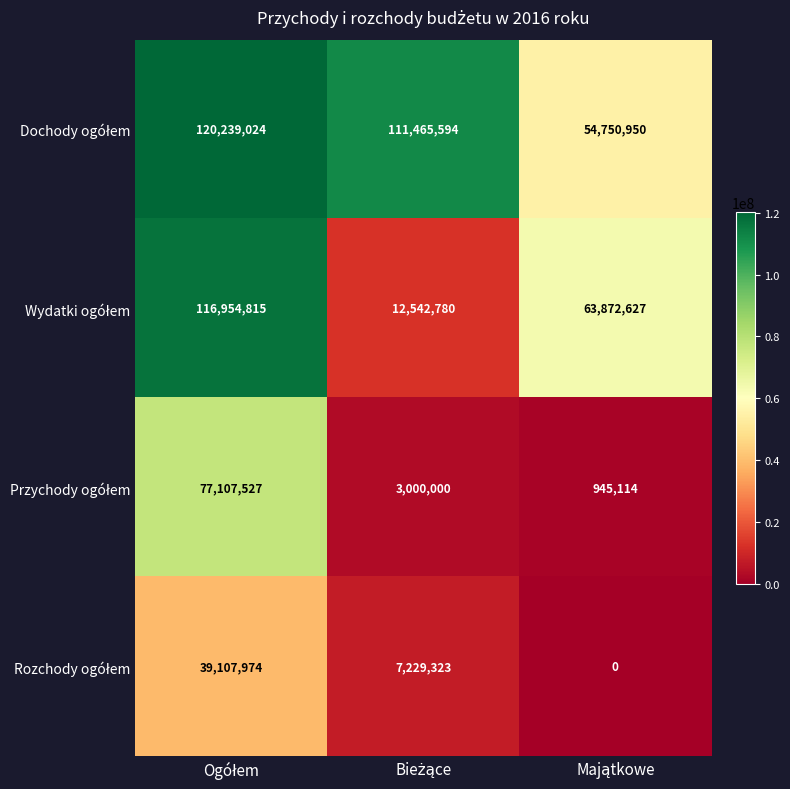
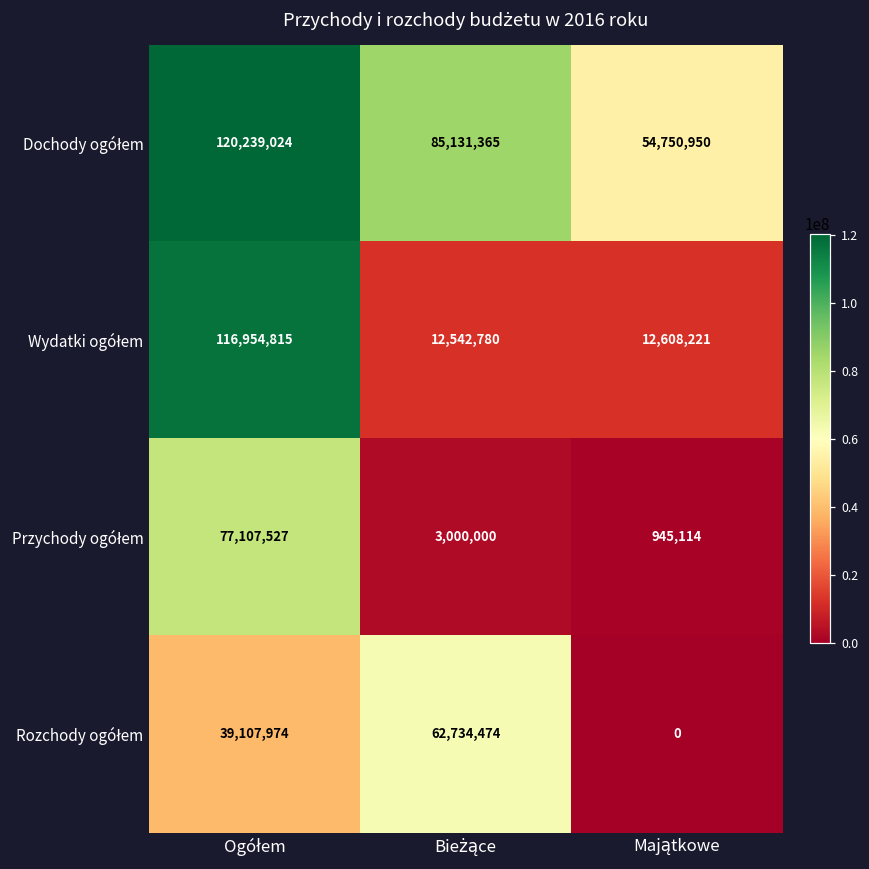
Dochody ogółem, Bieżące: 111,465,594 -> 85,131,365
Wydatki ogółem, Majątkowe: 63,872,627 -> 12,608,221
Rozchody ogółem, Bieżące: 7,229,323 -> 62,734,474
